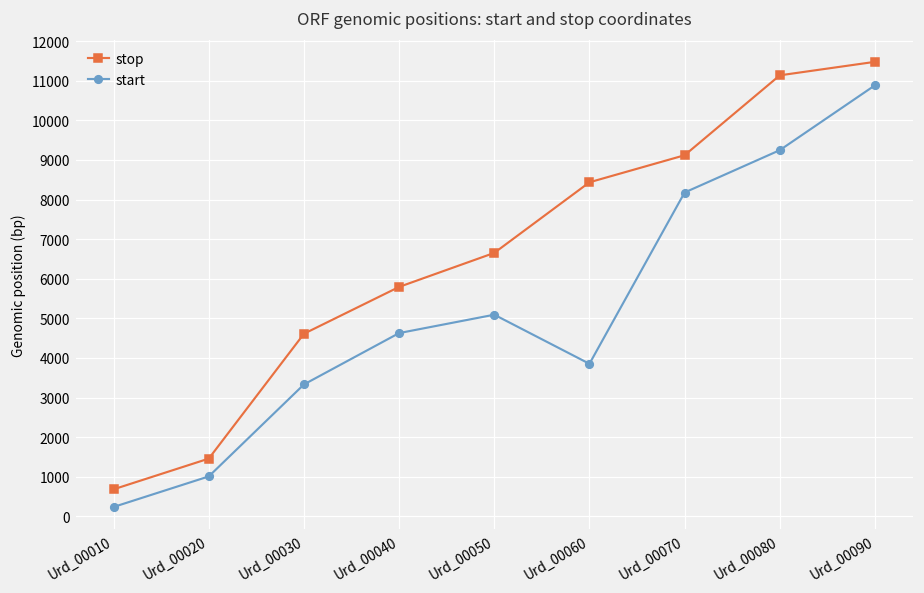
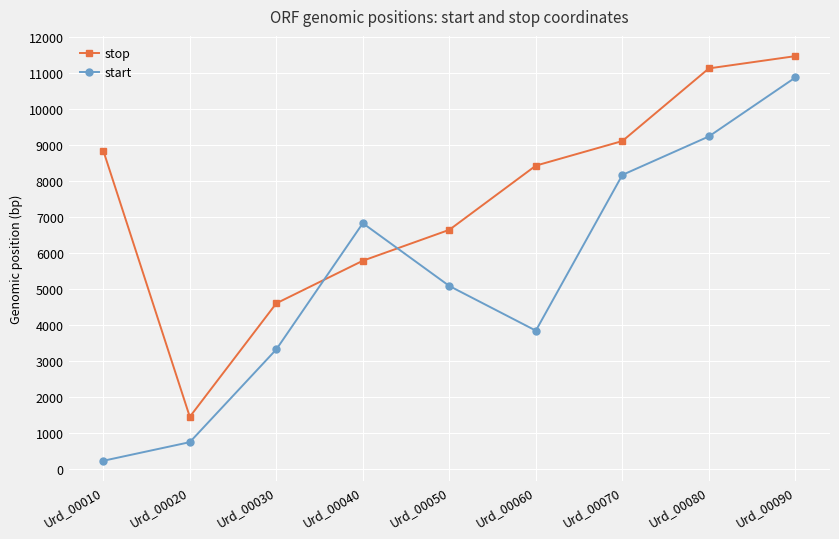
stop, Urd_00010: 700 -> 8900
start, Urd_00020: 1000 -> 800
start, Urd_00040: 4600 -> 6800
